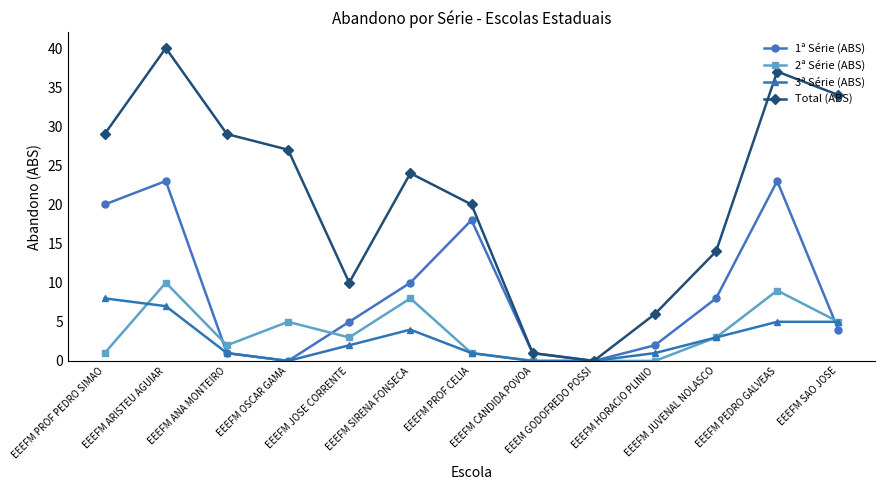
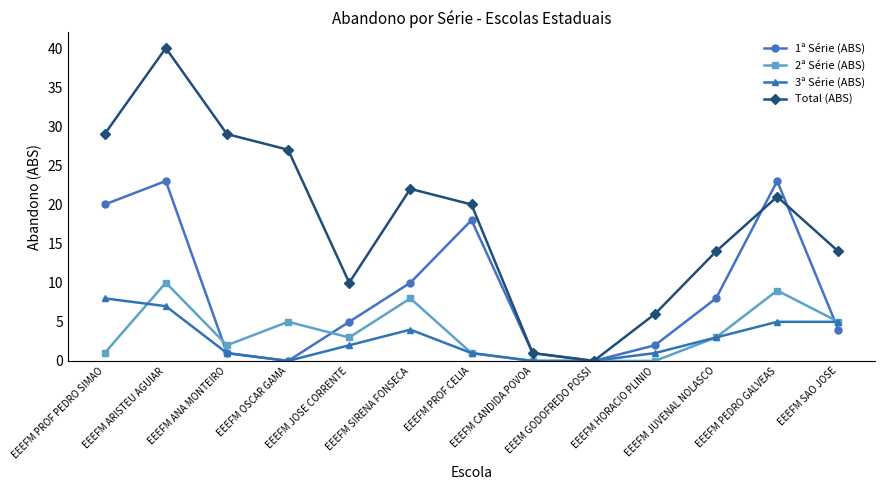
Total (ABS), EEEFM SIRENA FONSECA: 24 -> 22
Total (ABS), EEEFM PEDRO GALVEAS: 37 -> 21
Total (ABS), EEEFM SAO JOSE: 34 -> 14
